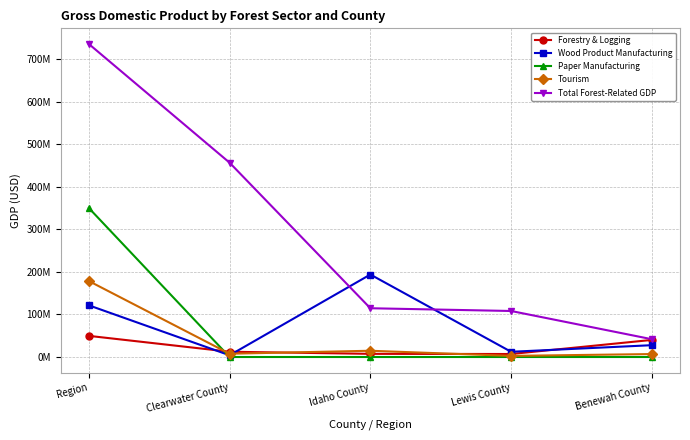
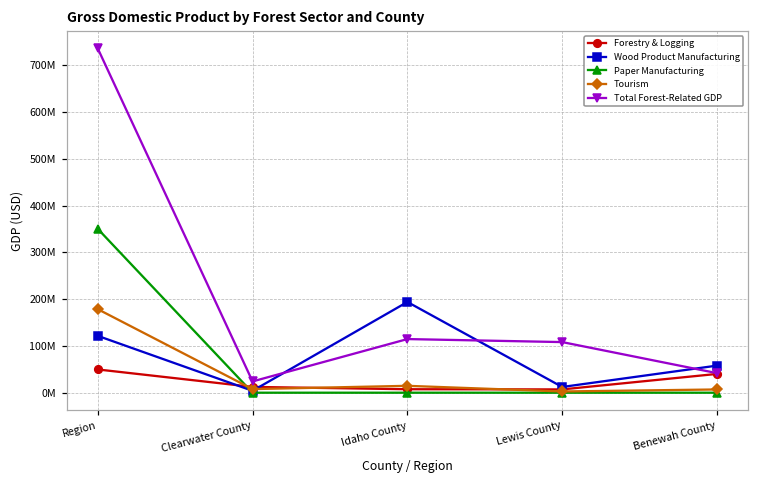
Total Forest-Related GDP, Clearwater County: 460000000 -> 20000000
Wood Product Manufacturing, Benewah County: 30000000 -> 60000000
